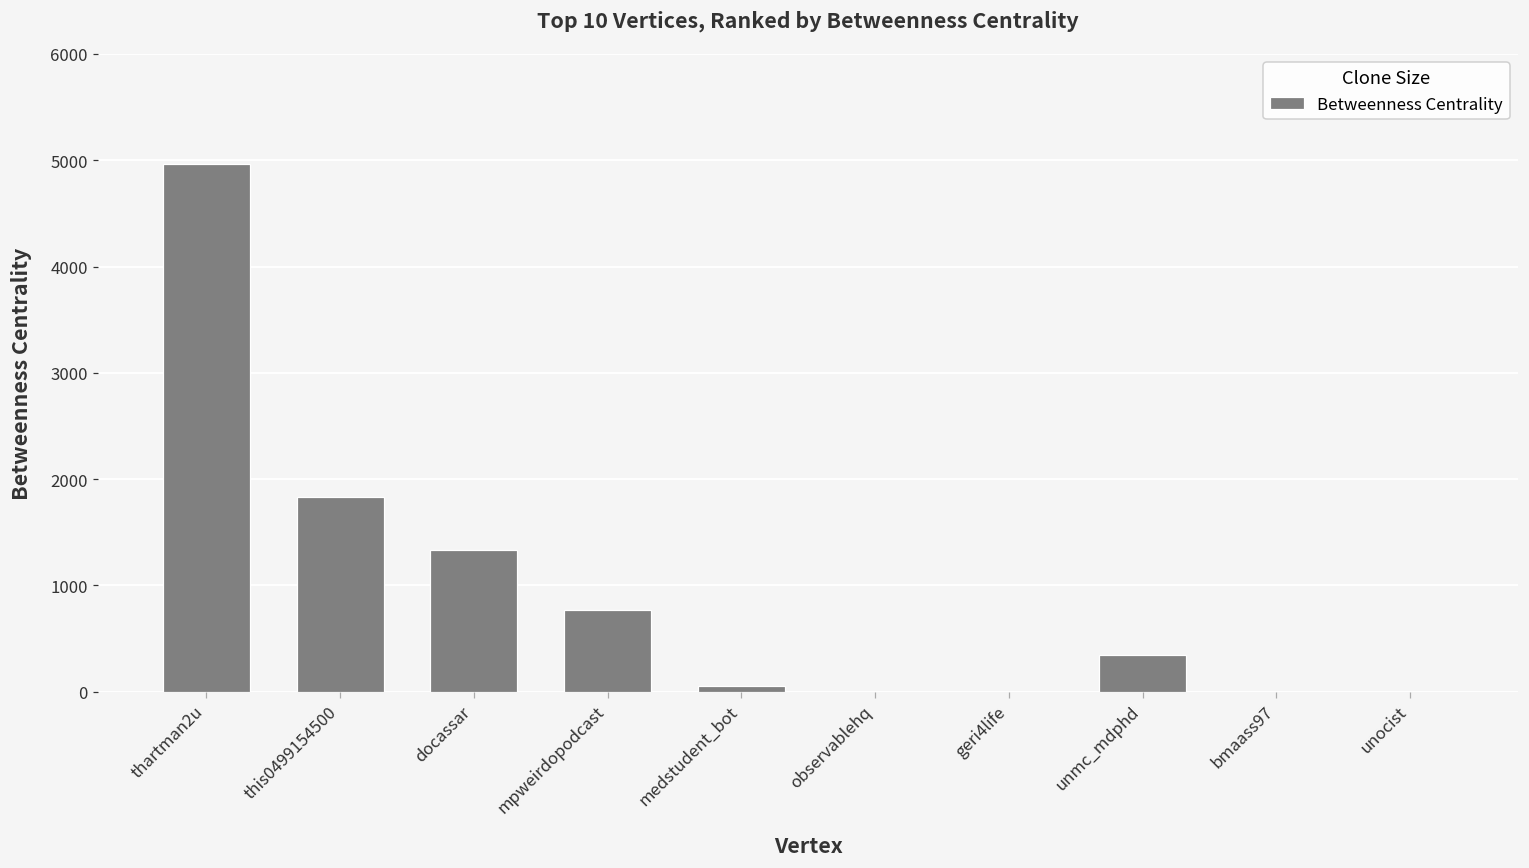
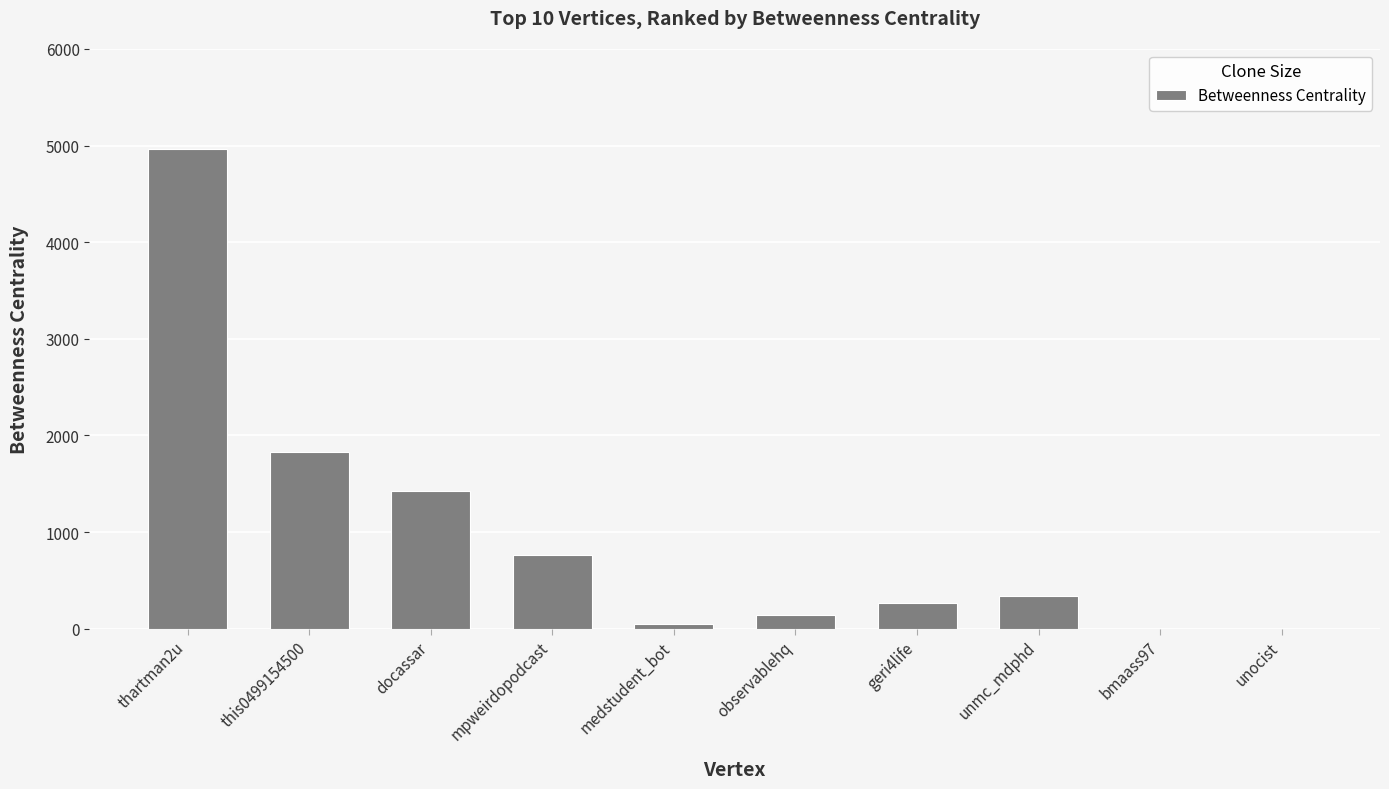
docassar: 1300 -> 1400
observablehq: 0 -> 100
geri4life: 0 -> 300
